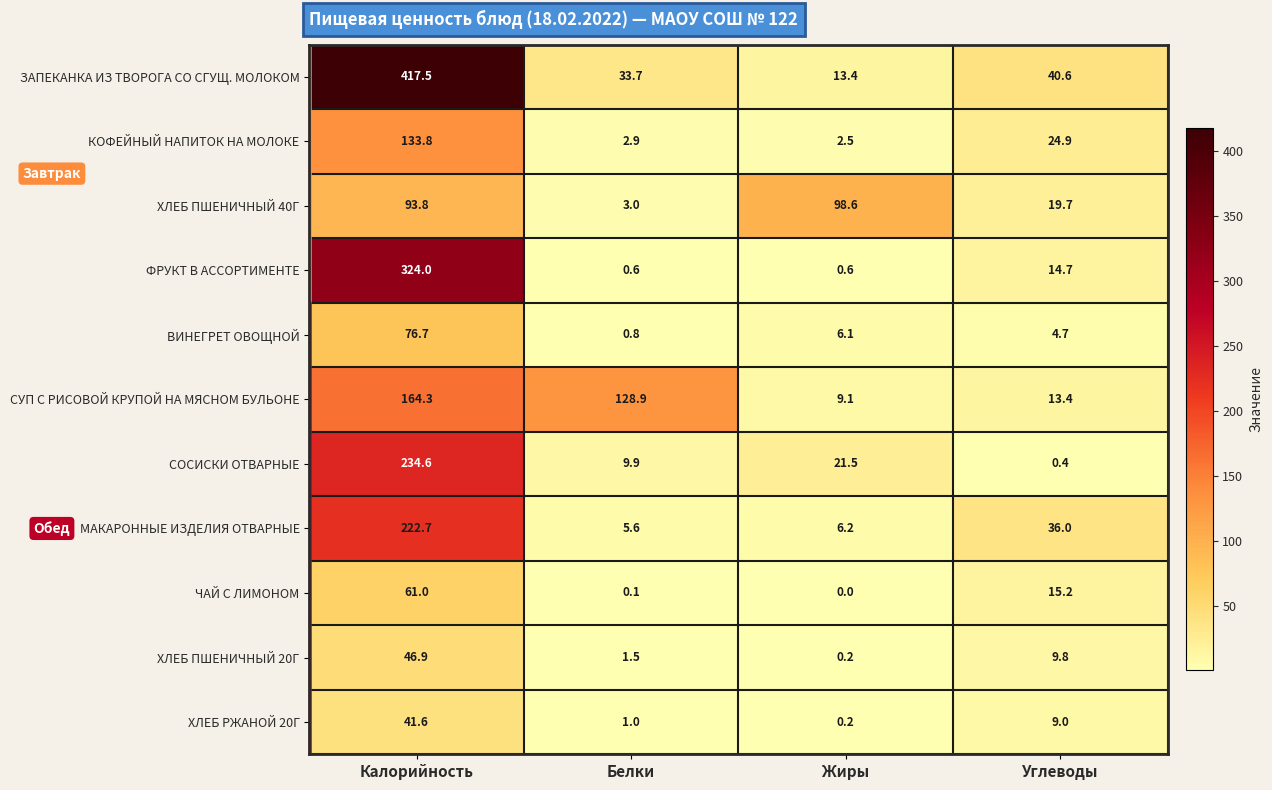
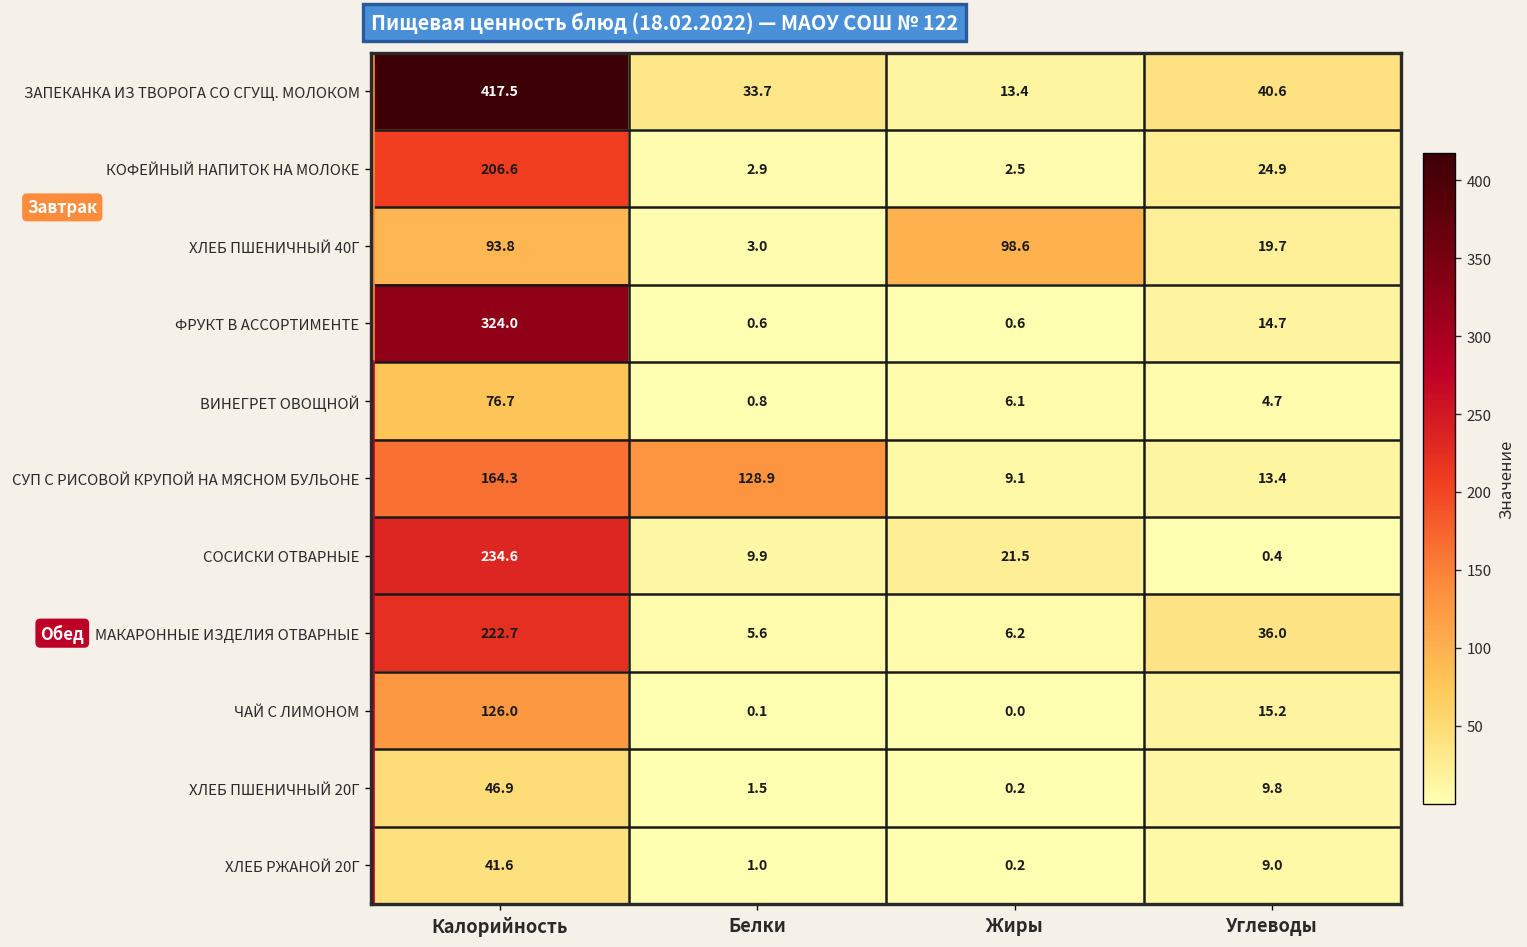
КОФЕЙНЫЙ НАПИТОК НА МОЛОКЕ, Калорийность: 133.8 -> 206.6
ЧАЙ С ЛИМОНОМ, Калорийность: 61.0 -> 126.0
